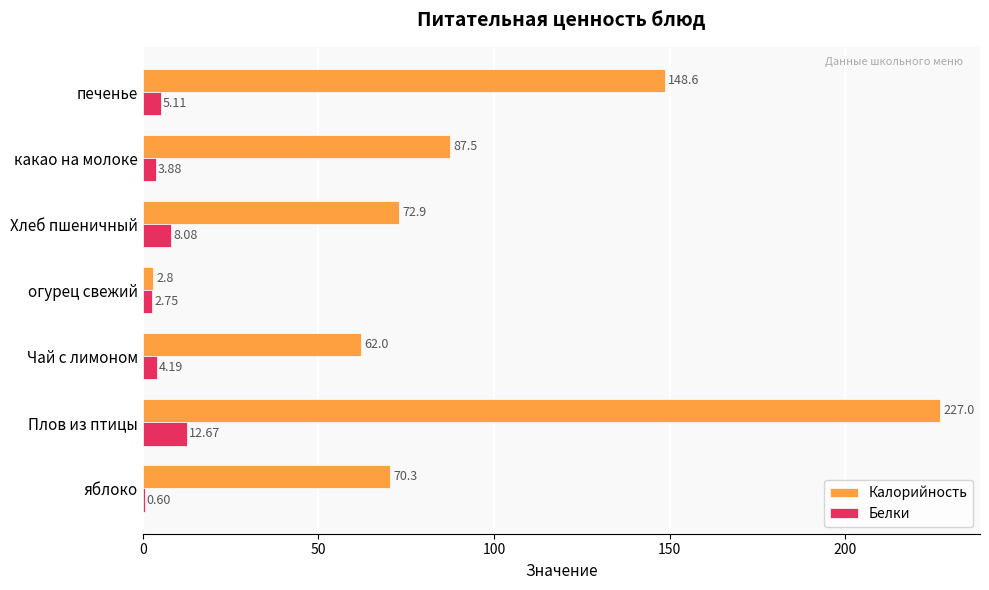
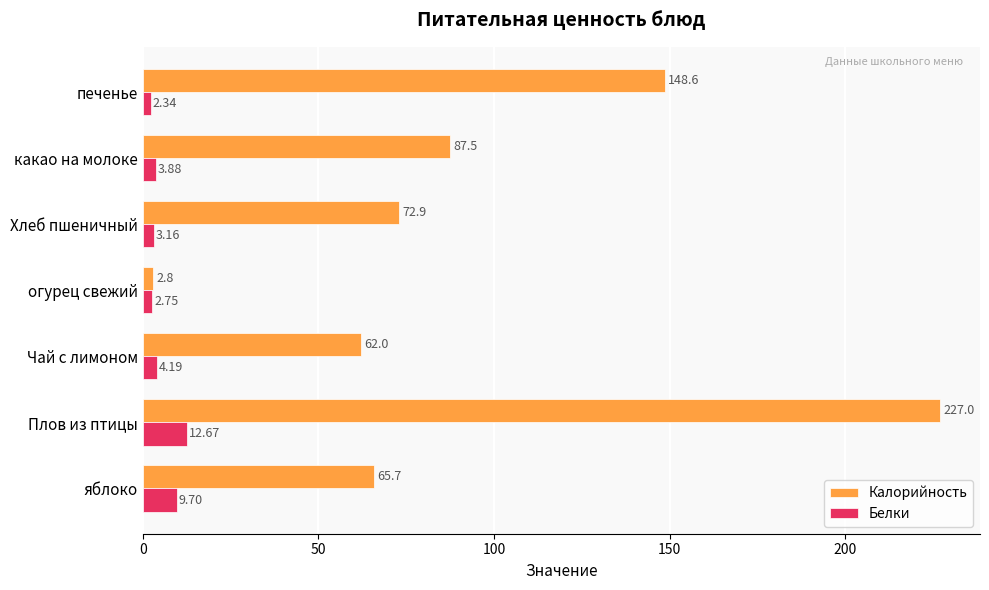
Белки, печенье: 5.11 -> 2.34
Белки, Хлеб пшеничный: 8.08 -> 3.16
Калорийность, яблоко: 70.3 -> 65.7
Белки, яблоко: 0.60 -> 9.70
